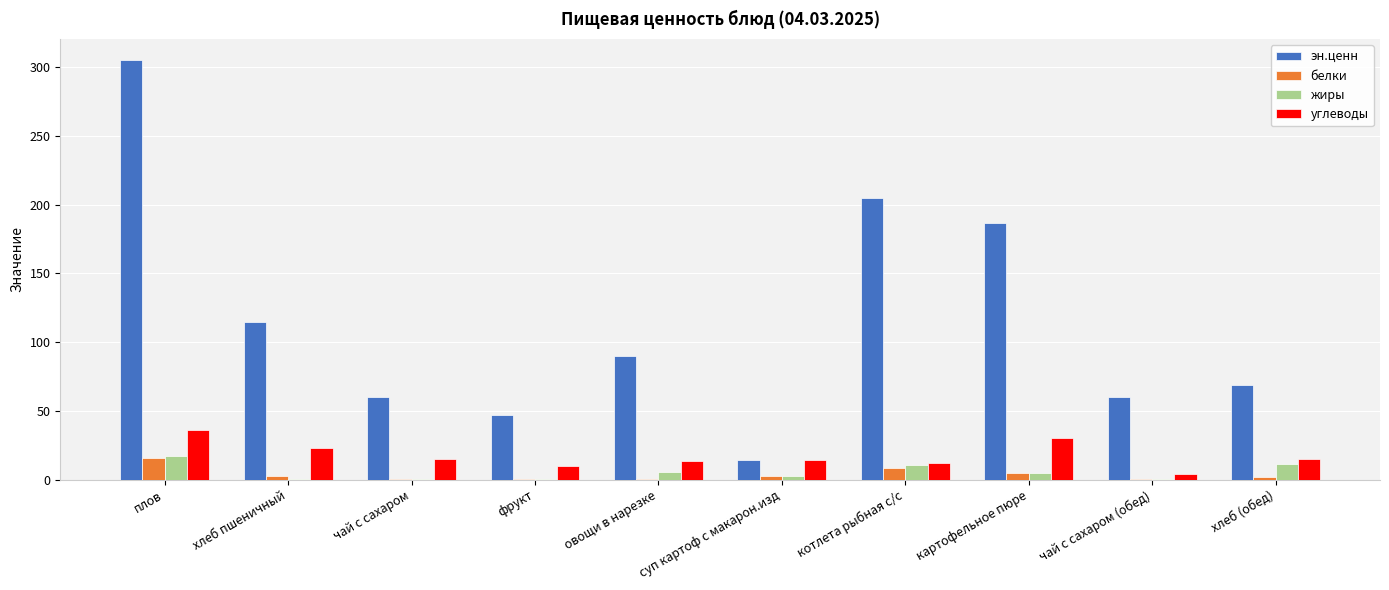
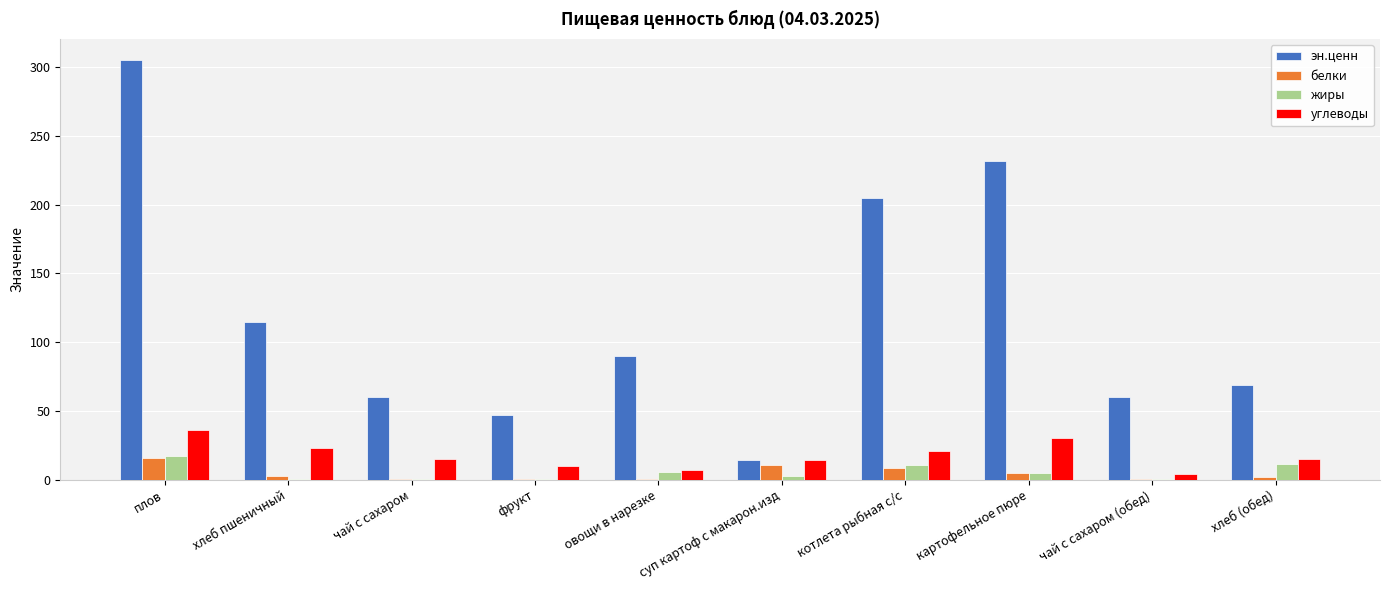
углеводы, овощи в нарезке: 14 -> 7
белки, суп картоф с макарон.изд: 2 -> 11
углеводы, котлета рыбная с/с: 12 -> 20
эн.ценн, картофельное пюре: 187 -> 232
